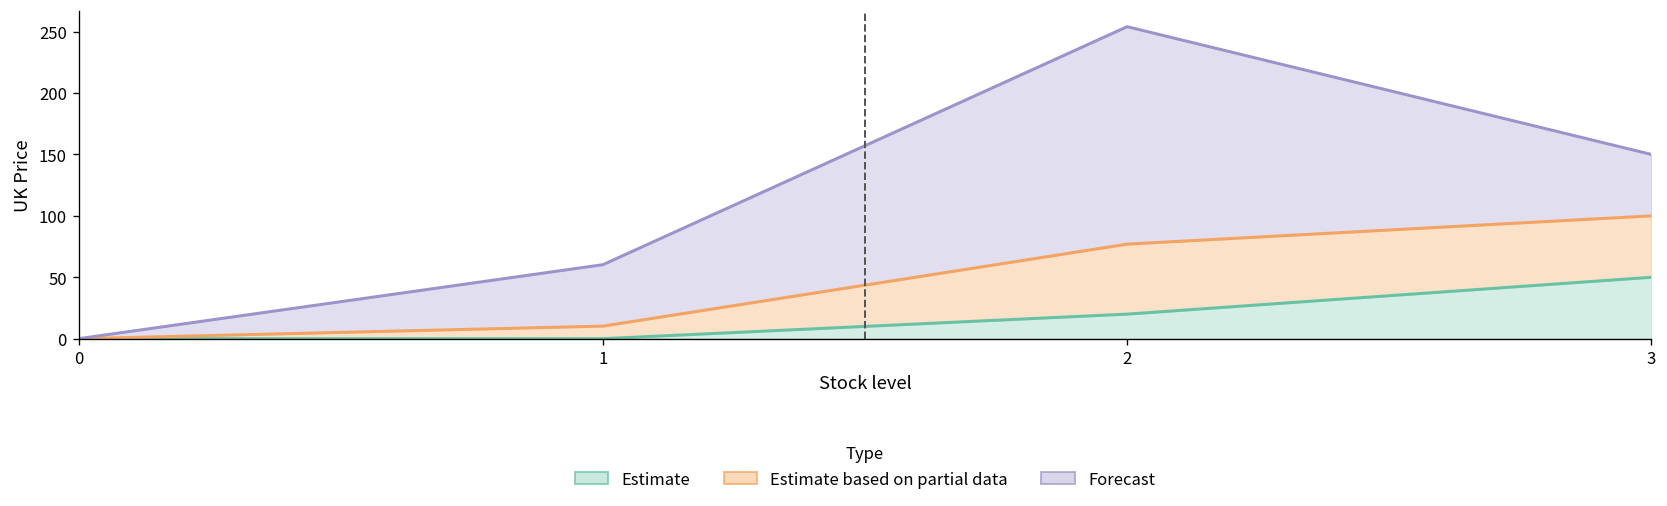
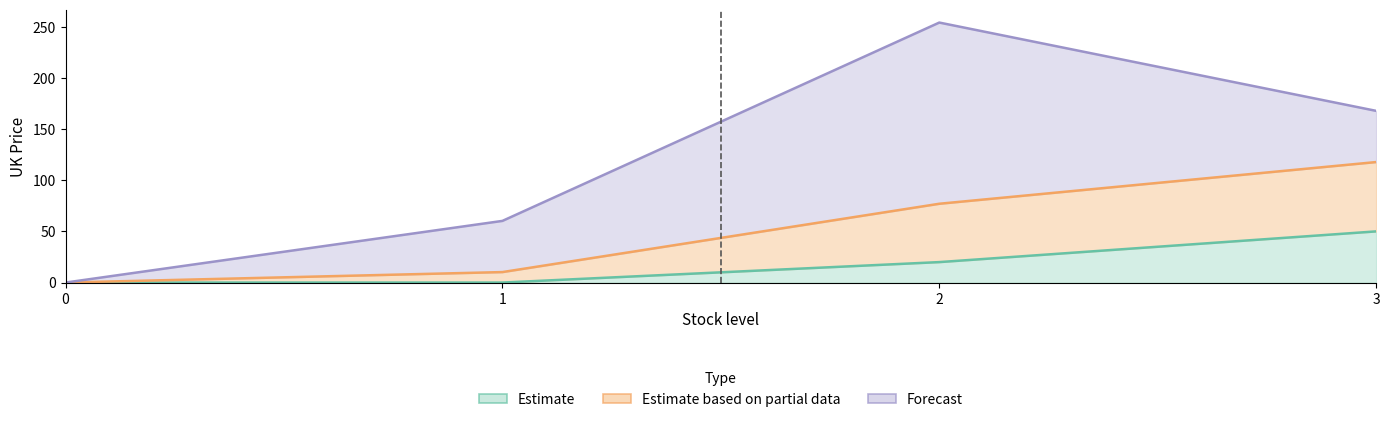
Estimate based on partial data, 3: 50 -> 68
